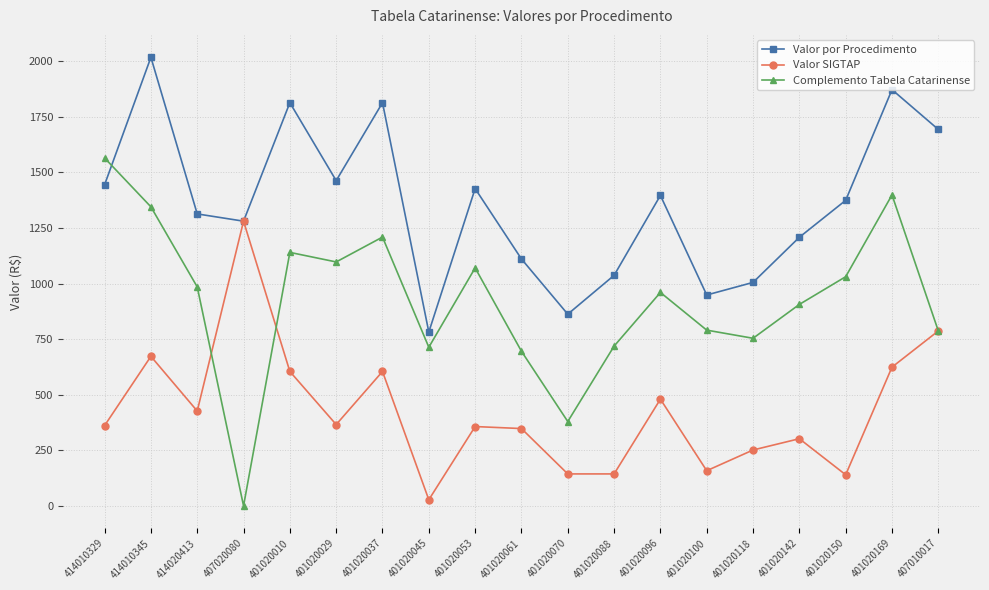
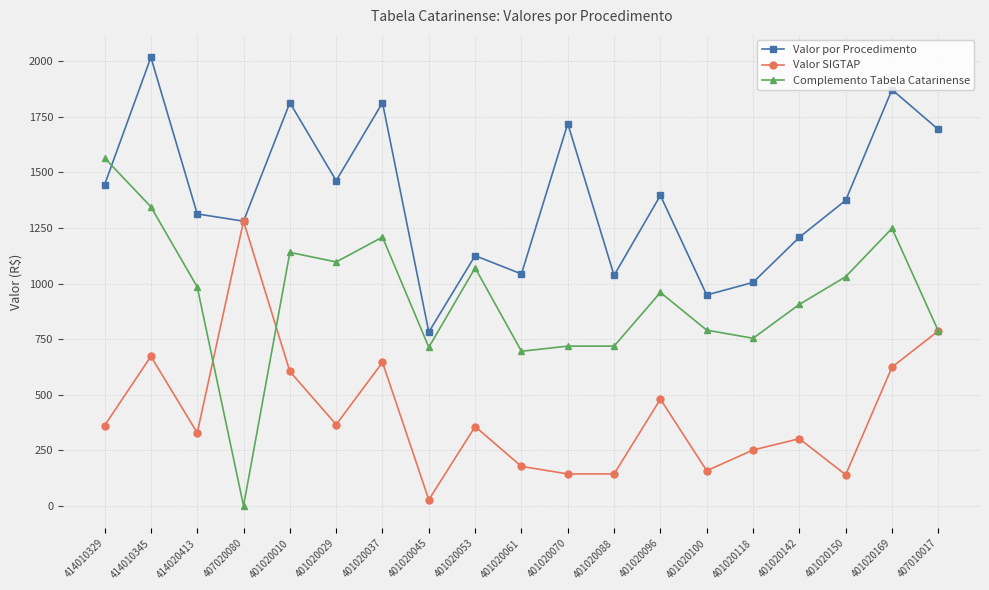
Valor SIGTAP, 414020413: 430 -> 330
Valor SIGTAP, 401020037: 600 -> 650
Valor por Procedimento, 401020053: 1430 -> 1130
Valor por Procedimento, 401020061: 1110 -> 1040
Valor SIGTAP, 401020061: 350 -> 180
Valor por Procedimento, 401020070: 860 -> 1720
Complemento Tabela Catarinense, 401020070: 380 -> 720
Complemento Tabela Catarinense, 401020169: 1400 -> 1250
